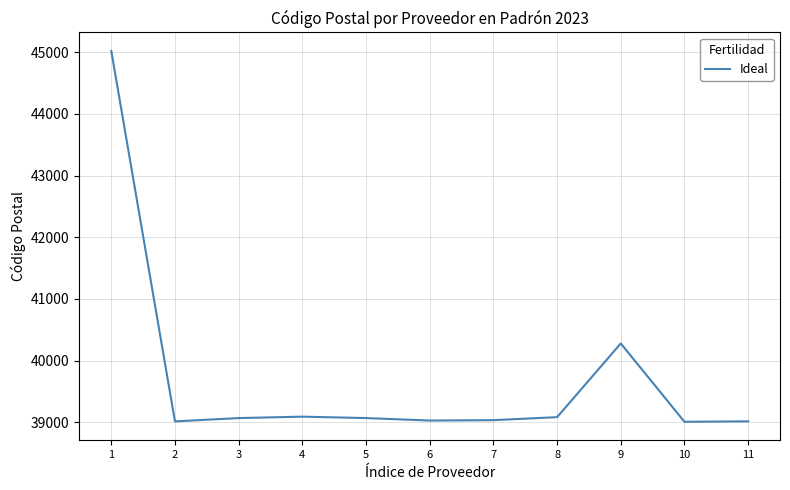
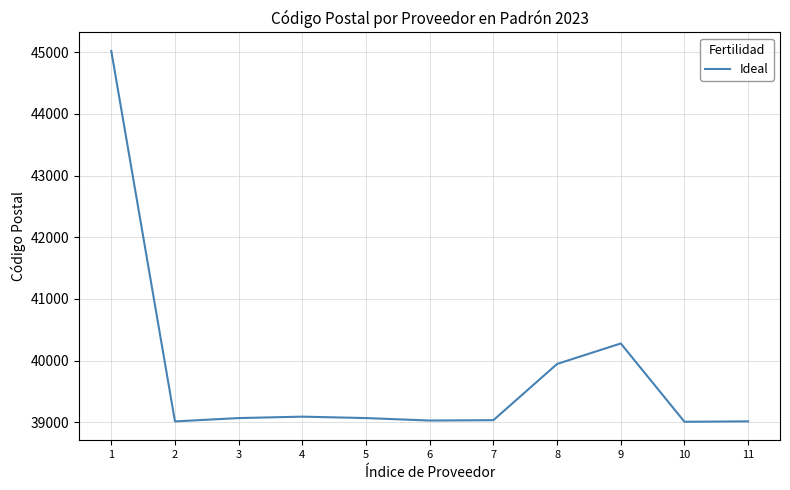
8: 39100 -> 39900
